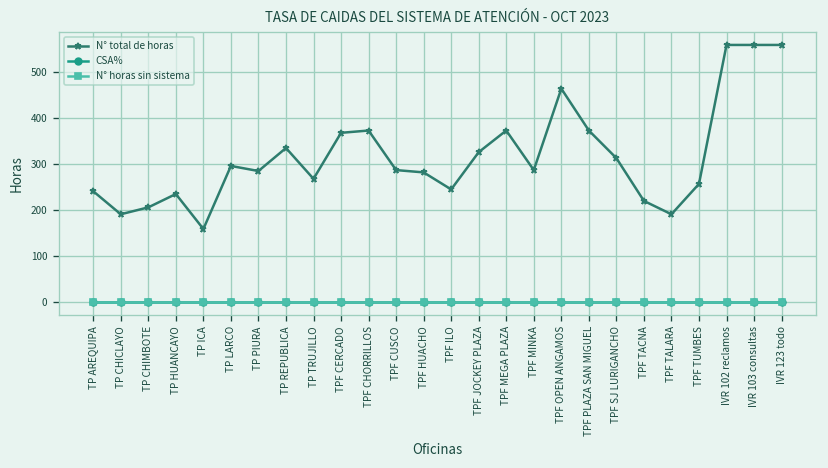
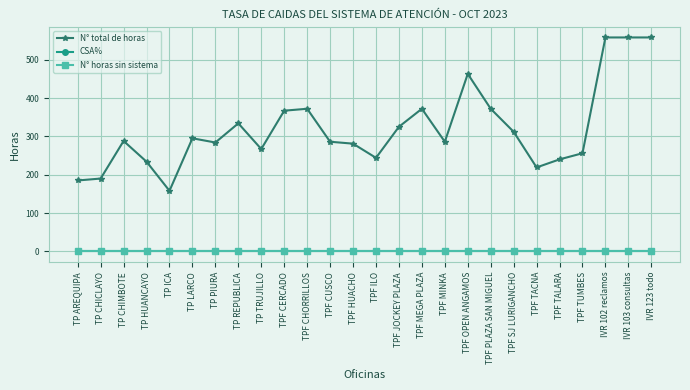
N° total de horas, TP AREQUIPA: 240 -> 190
N° total de horas, TP CHIMBOTE: 210 -> 290
N° total de horas, TPF TALARA: 190 -> 240
